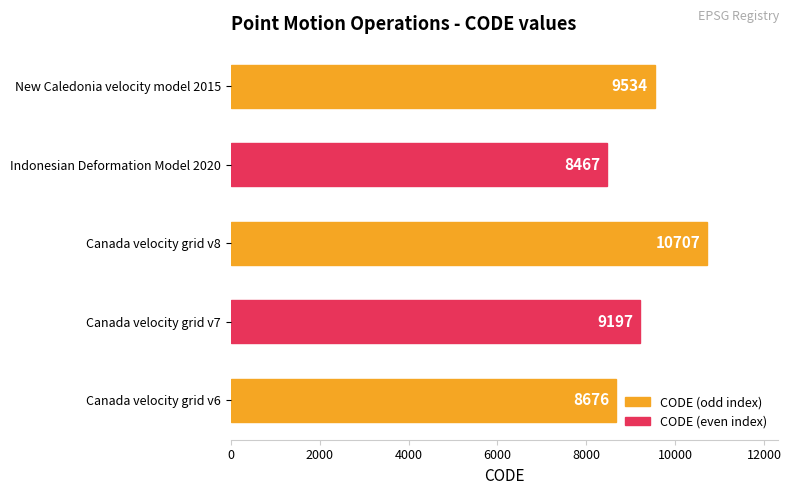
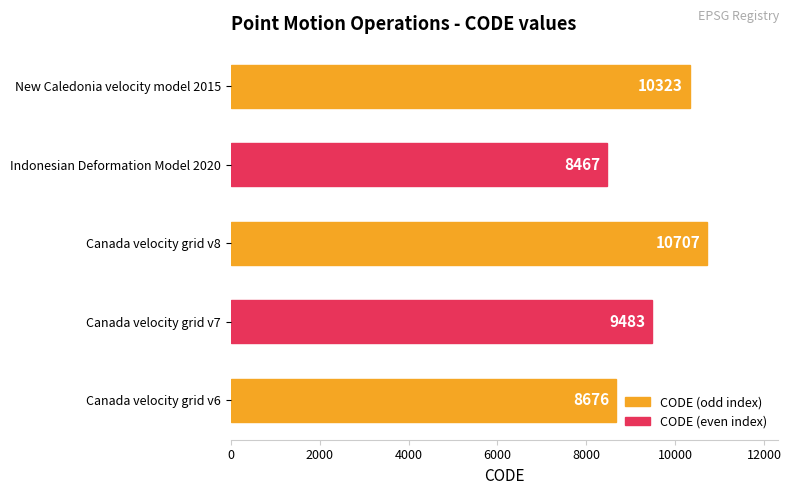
New Caledonia velocity model 2015: 9534 -> 10323
Canada velocity grid v7: 9197 -> 9483
